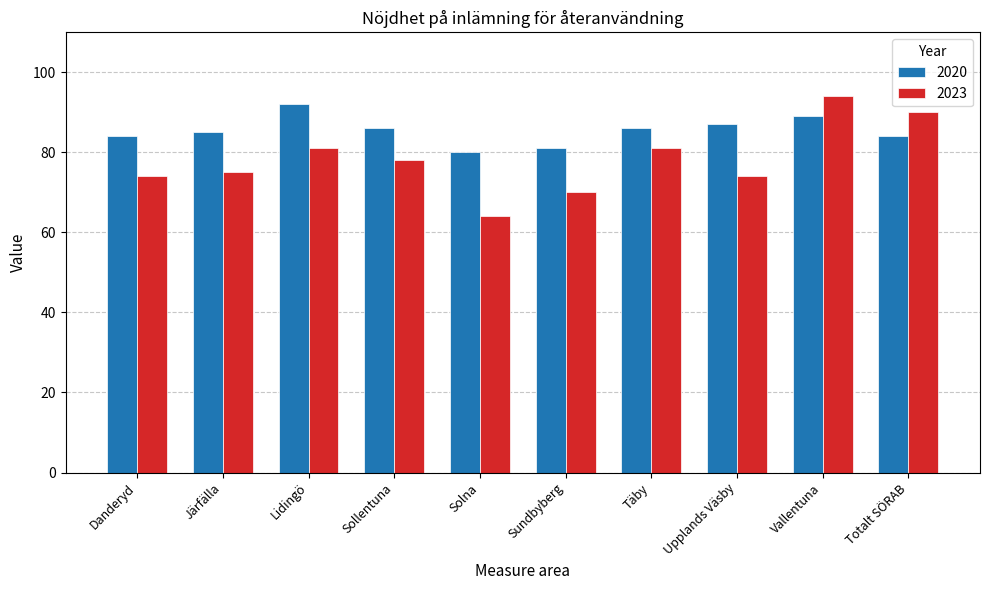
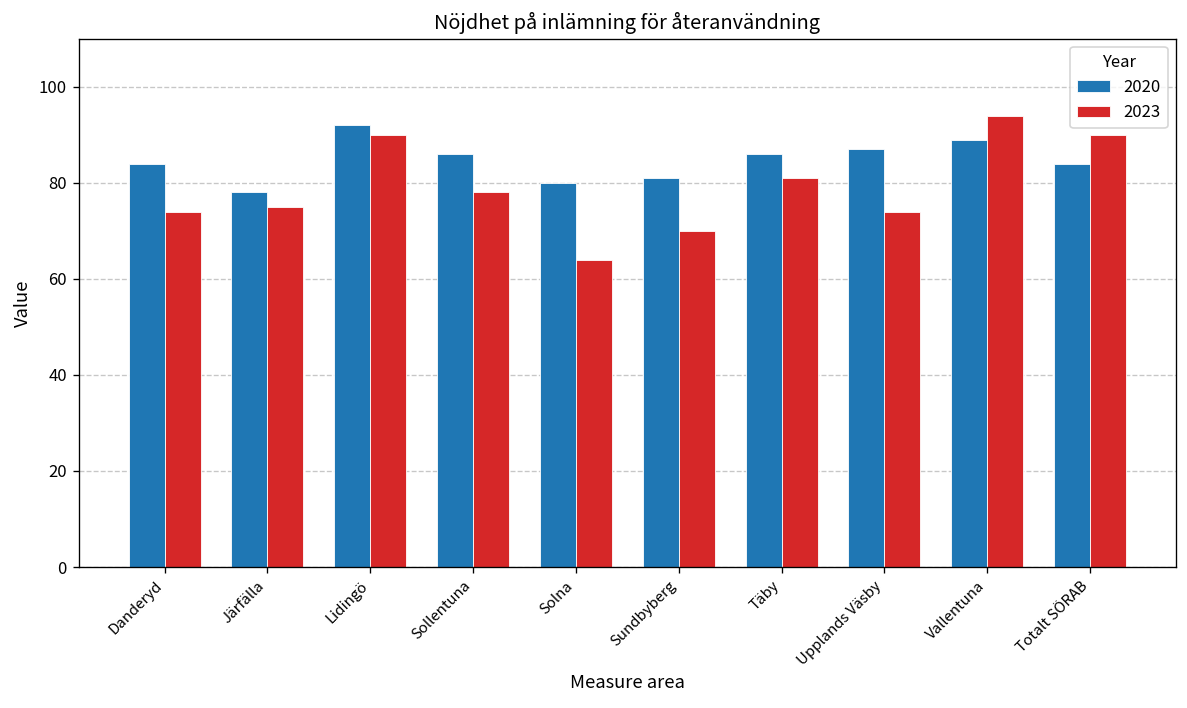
2020, Järfälla: 85 -> 78
2023, Lidingö: 81 -> 90
